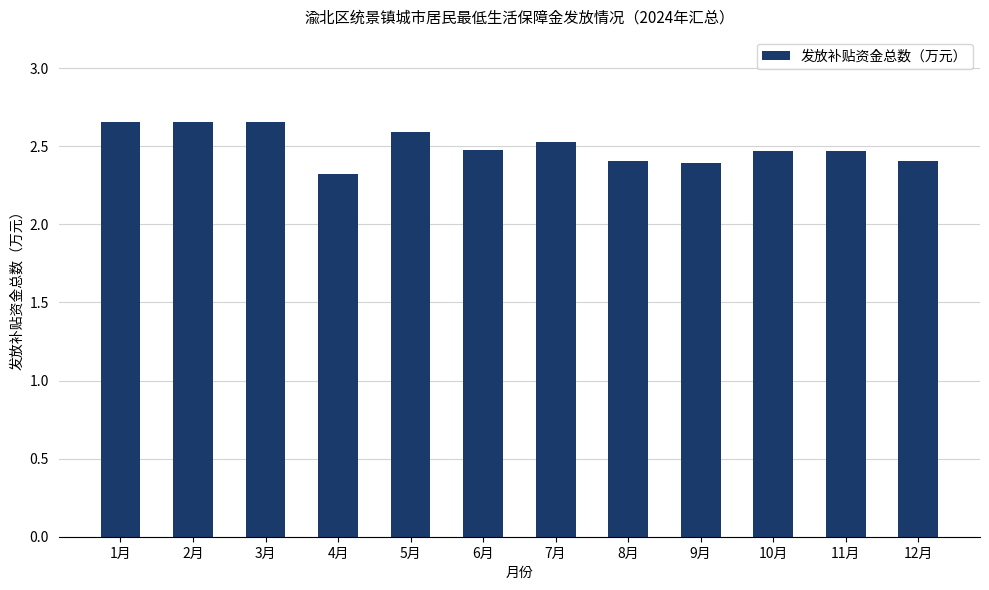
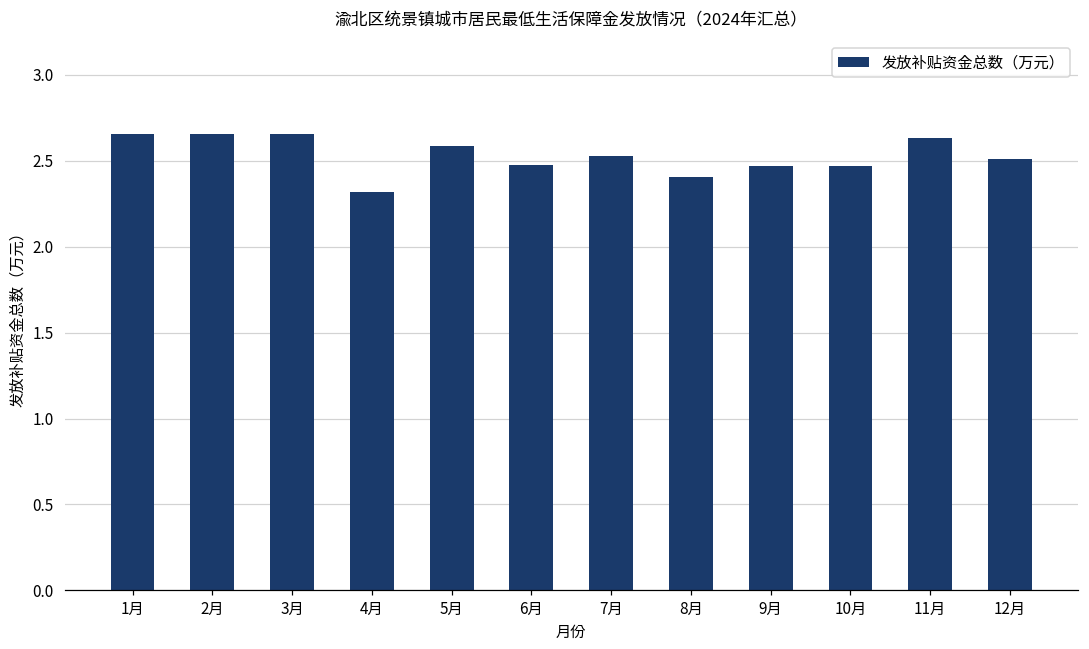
9月: 2.39 -> 2.47
11月: 2.47 -> 2.63
12月: 2.41 -> 2.51
